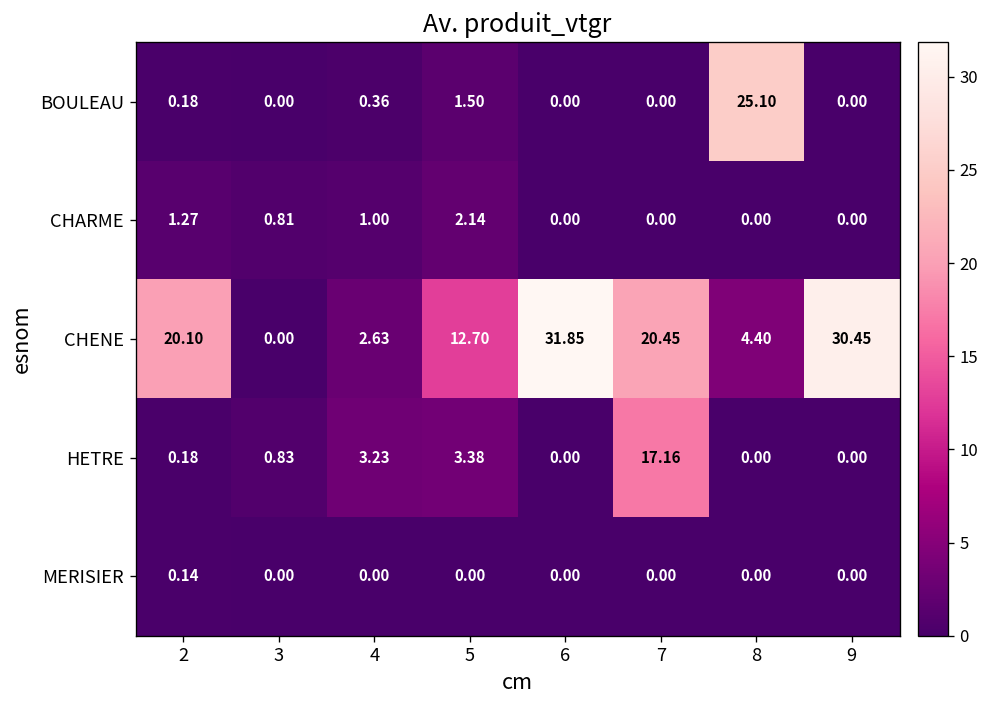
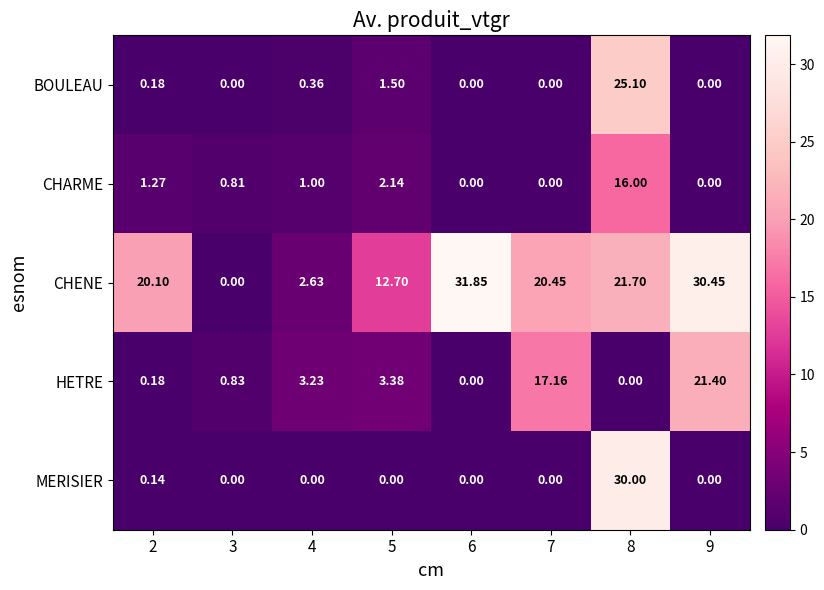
CHARME, 8: 0.00 -> 16.00
CHENE, 8: 4.40 -> 21.70
HETRE, 9: 0.00 -> 21.40
MERISIER, 8: 0.00 -> 30.00
